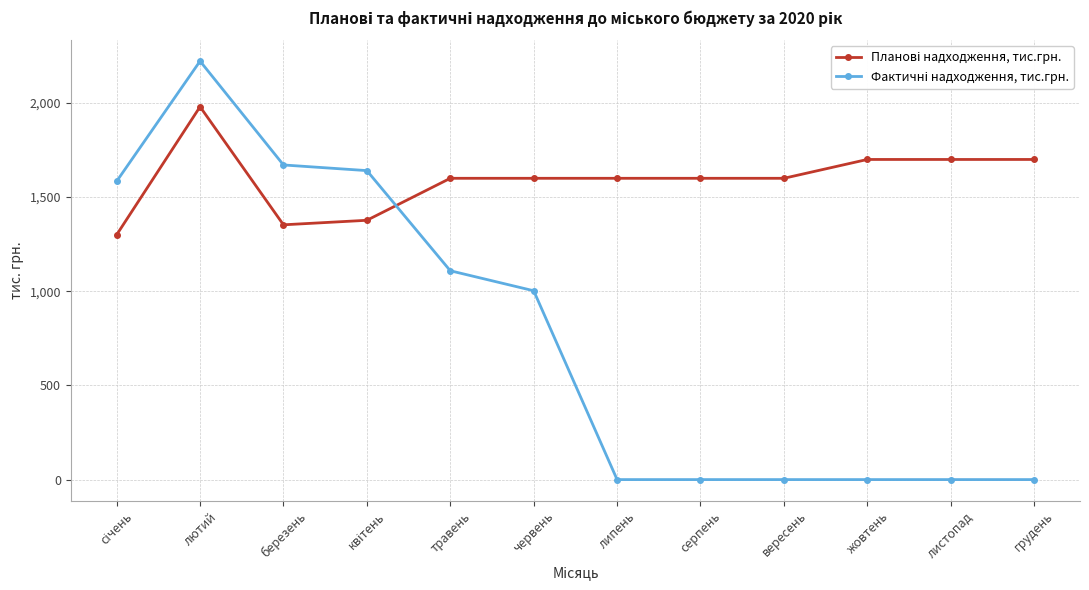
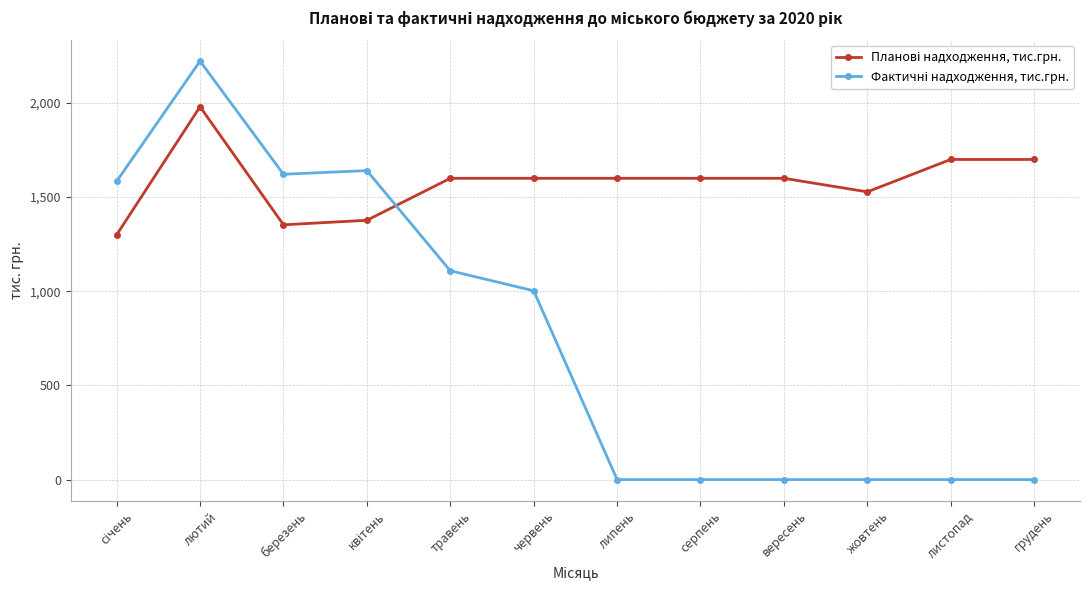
Фактичні надходження, тис.грн., березень: 1,670 -> 1,620
Планові надходження, тис.грн., жовтень: 1,700 -> 1,530
